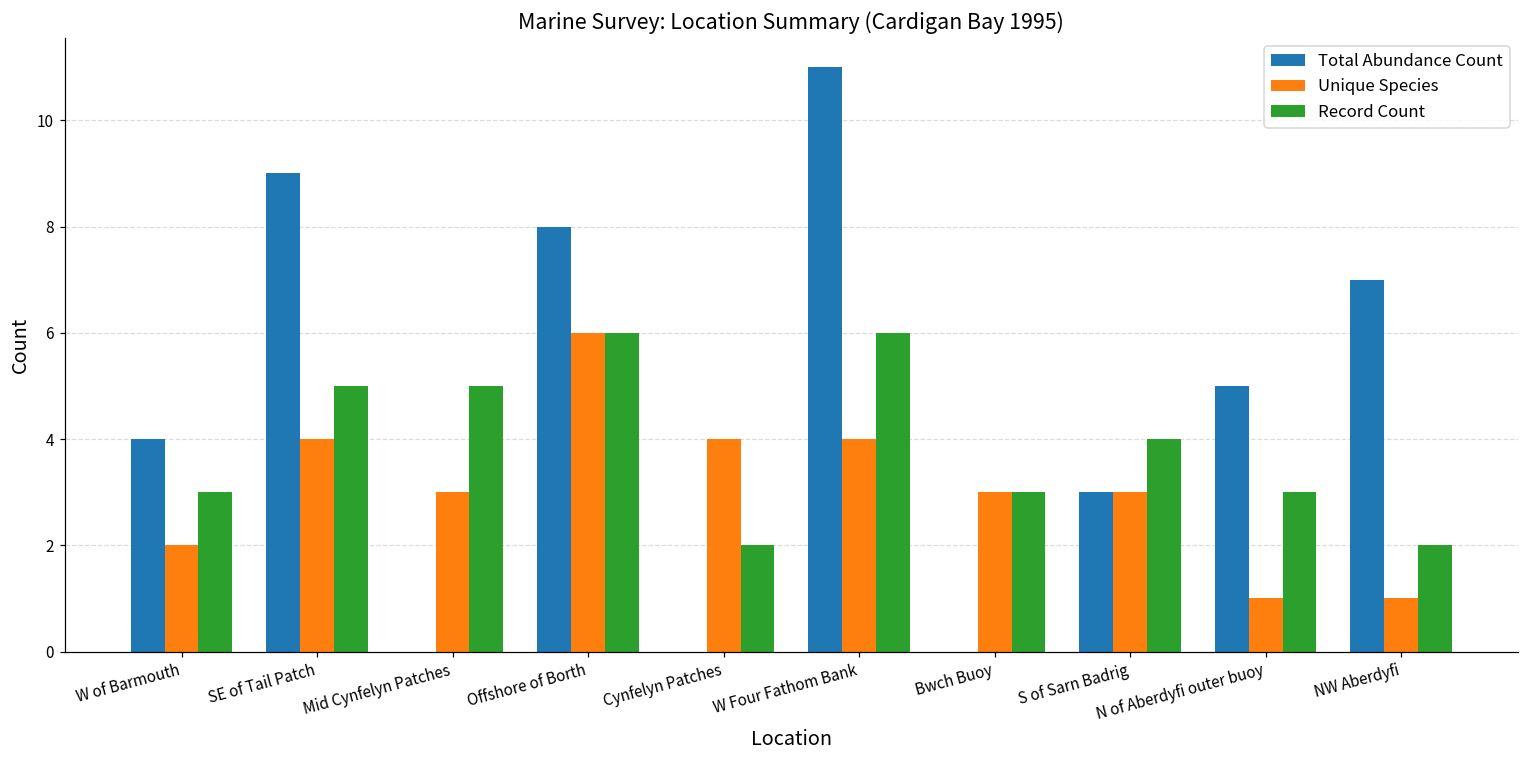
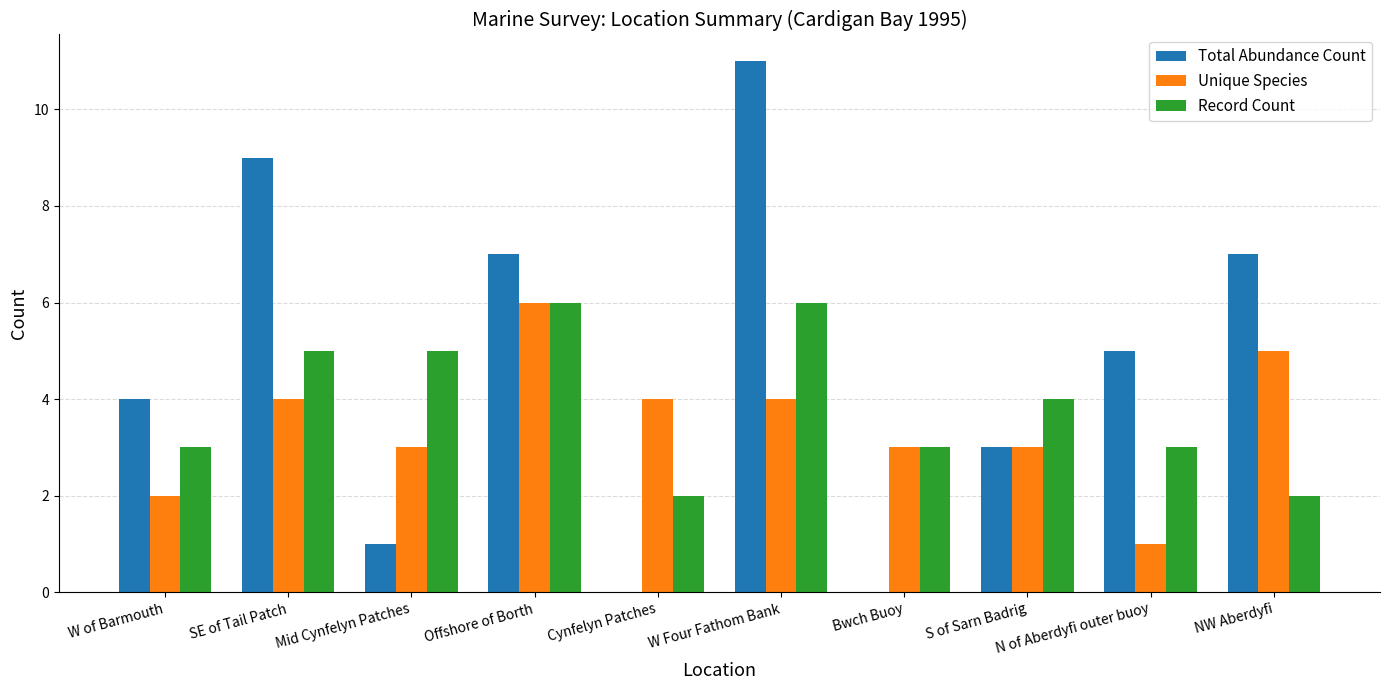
Total Abundance Count, Mid Cynfelyn Patches: 0 -> 1
Total Abundance Count, Offshore of Borth: 8 -> 7
Unique Species, NW Aberdyfi: 1 -> 5
